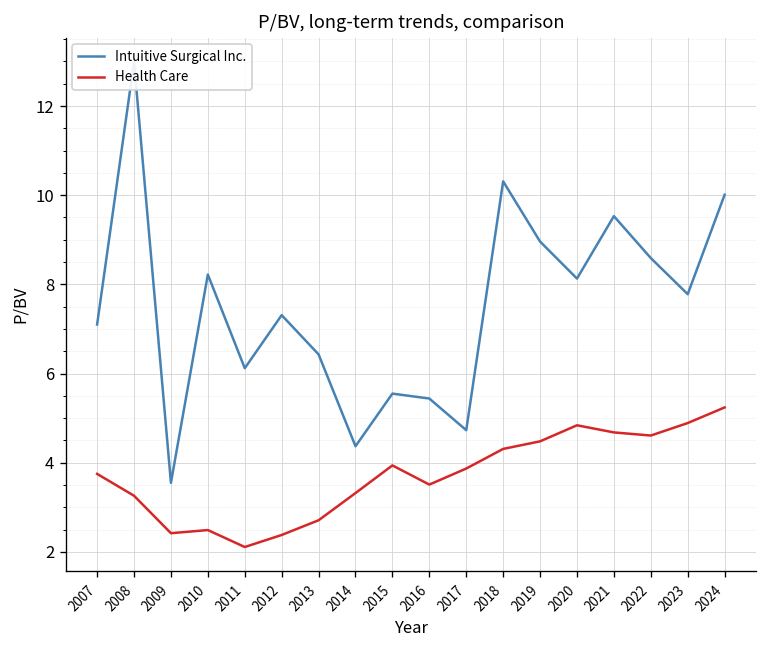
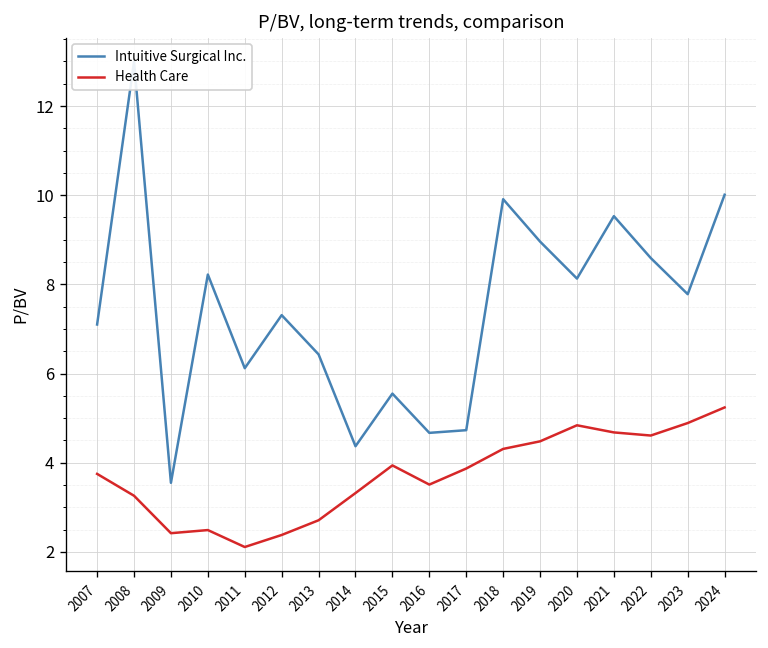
Intuitive Surgical Inc., 2016: 5.4 -> 4.7
Intuitive Surgical Inc., 2018: 10.3 -> 9.9
